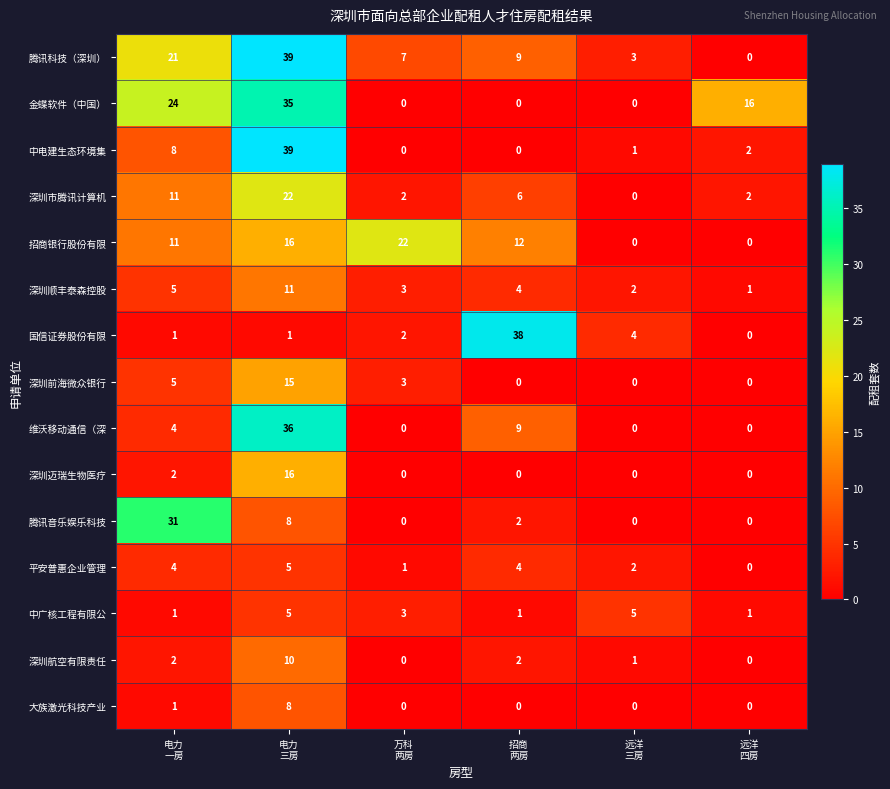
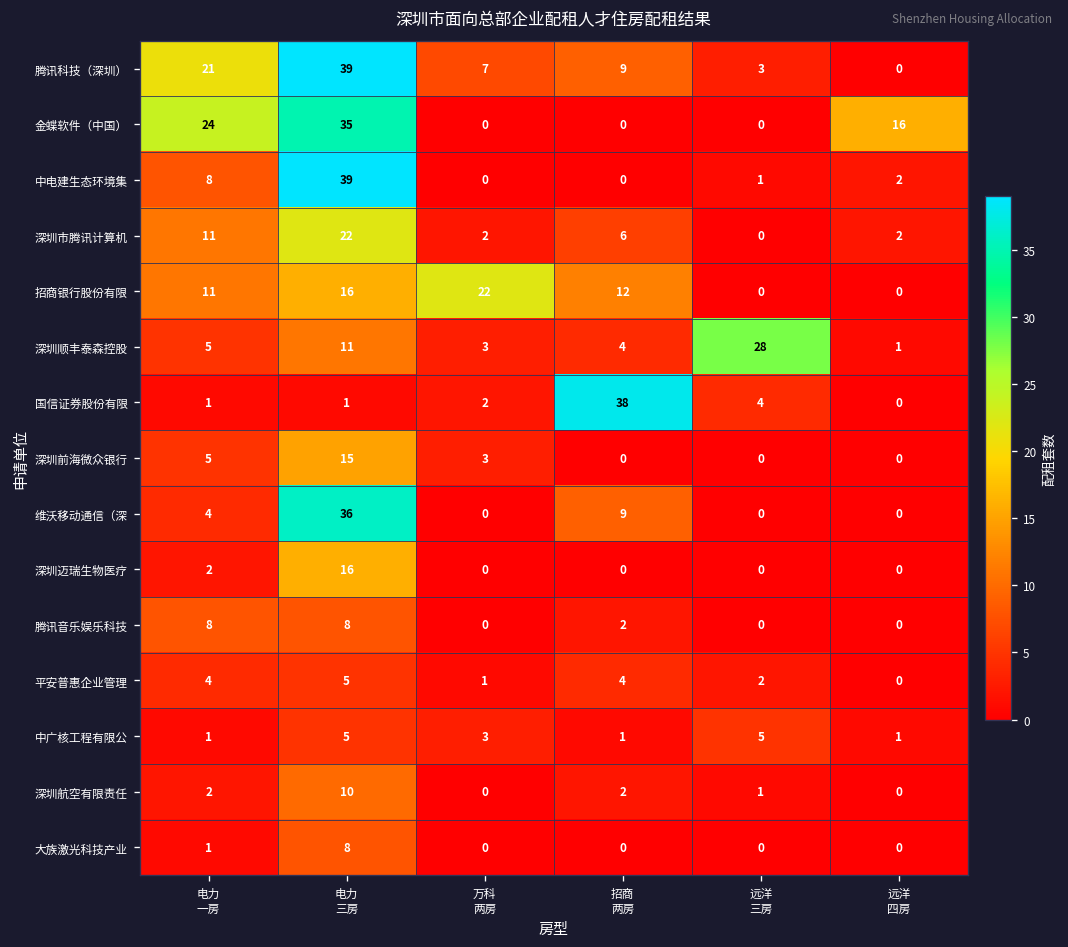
深圳顺丰泰森控股, 远洋 三房: 2 -> 28
腾讯音乐娱乐科技, 电力 一房: 31 -> 8
